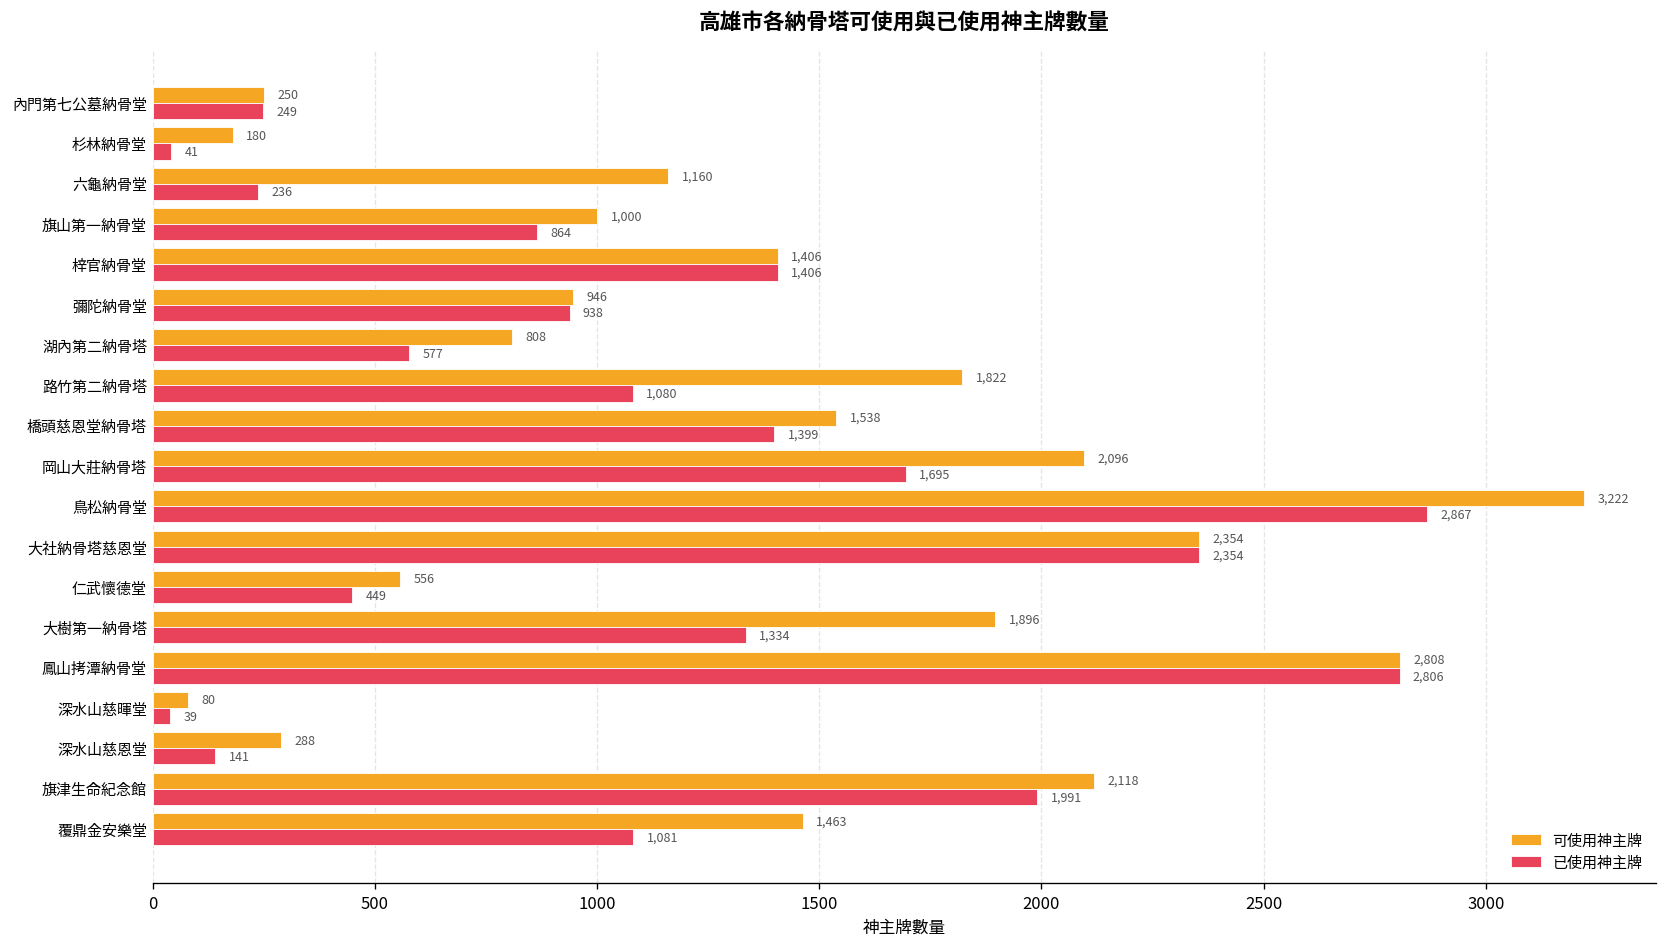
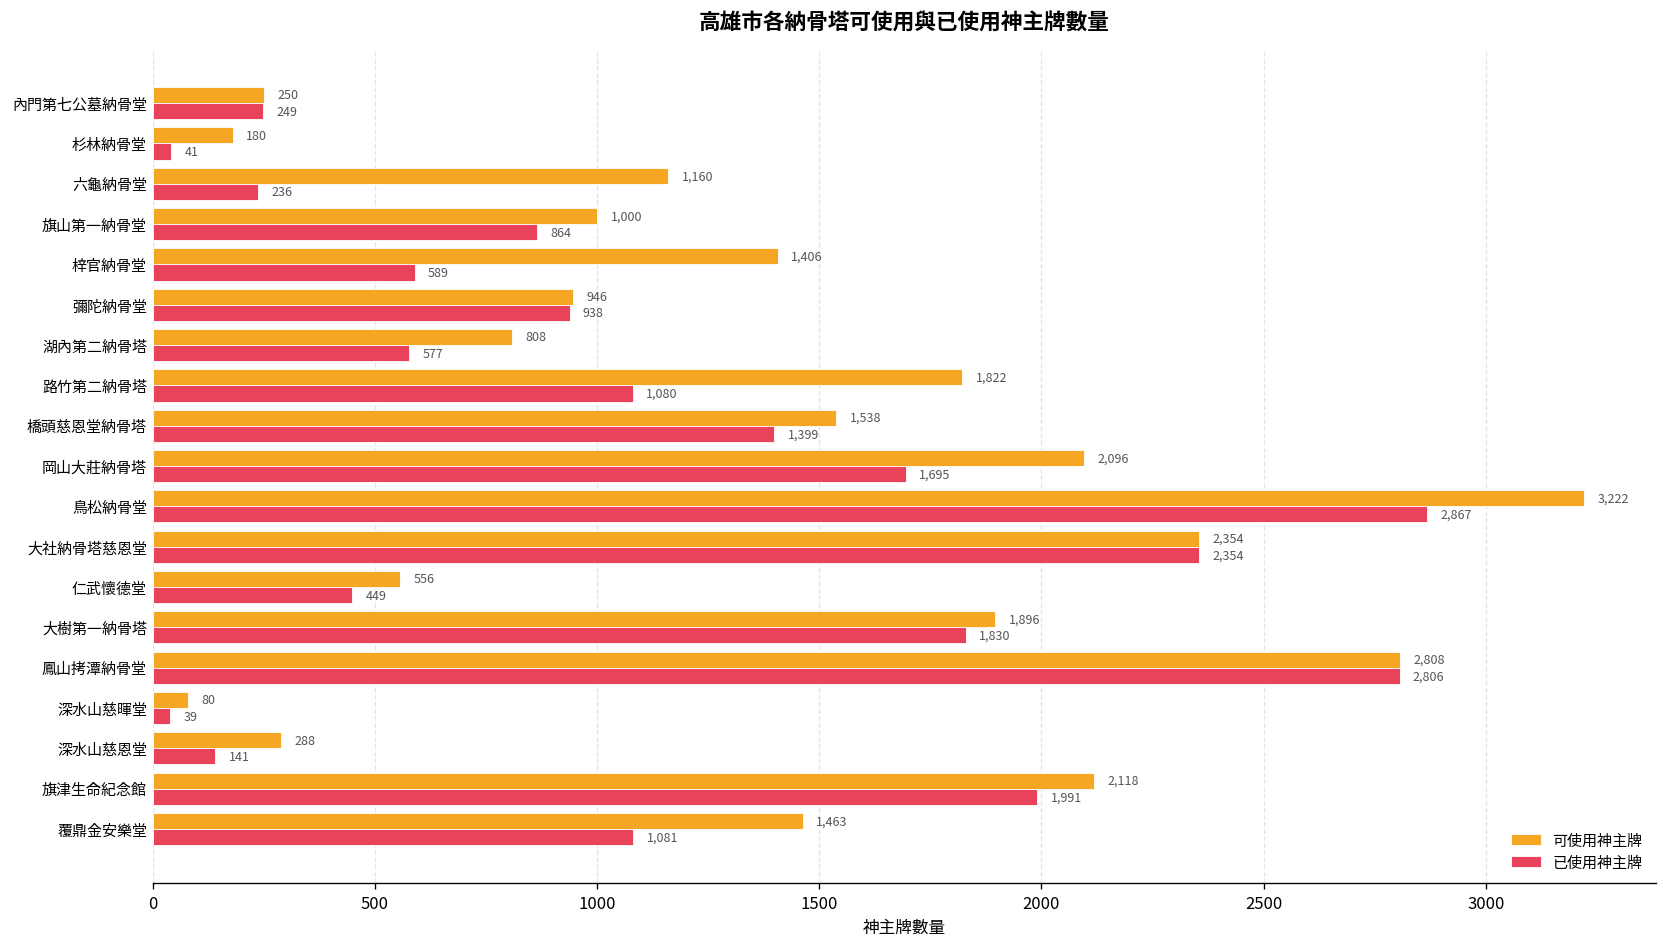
已使用神主牌, 梓官納骨堂: 1,406 -> 589
已使用神主牌, 大樹第一納骨塔: 1,334 -> 1,830
